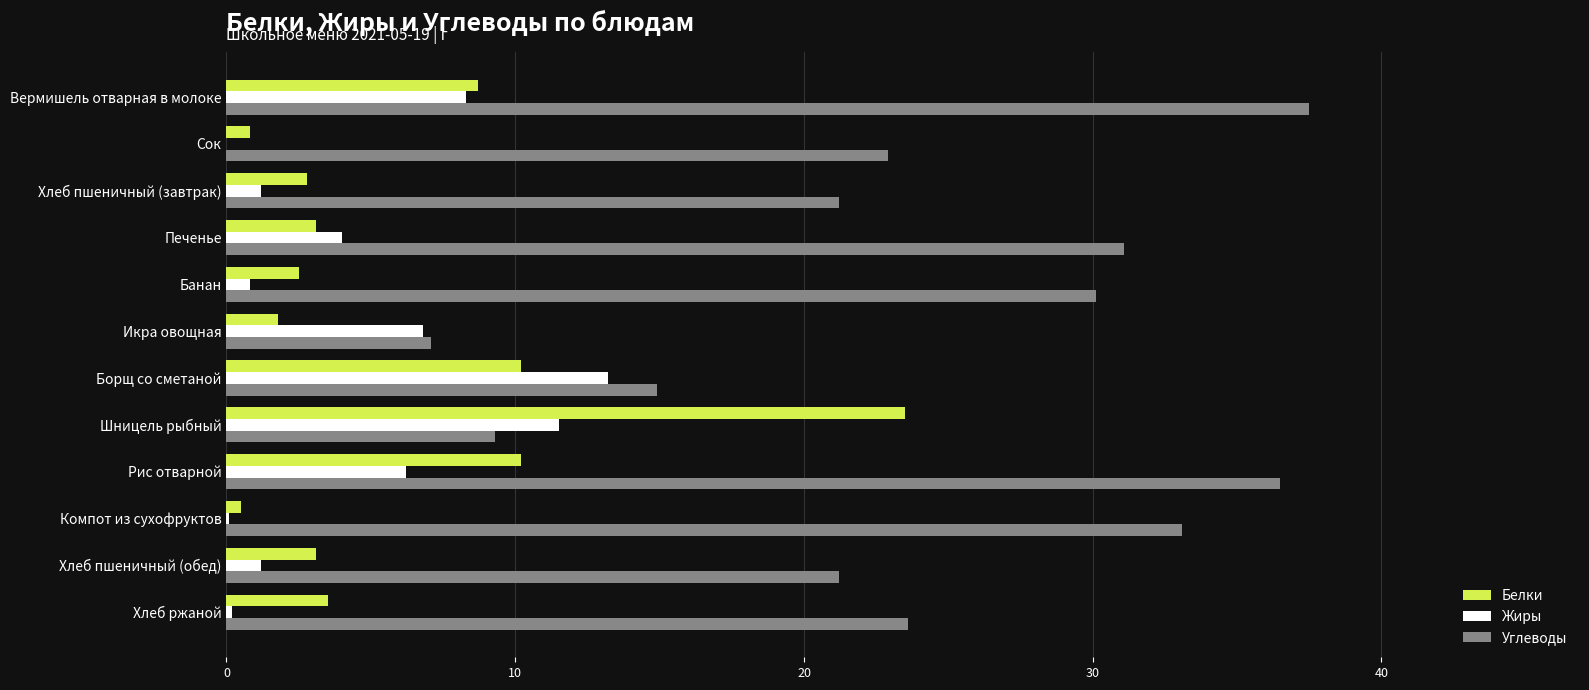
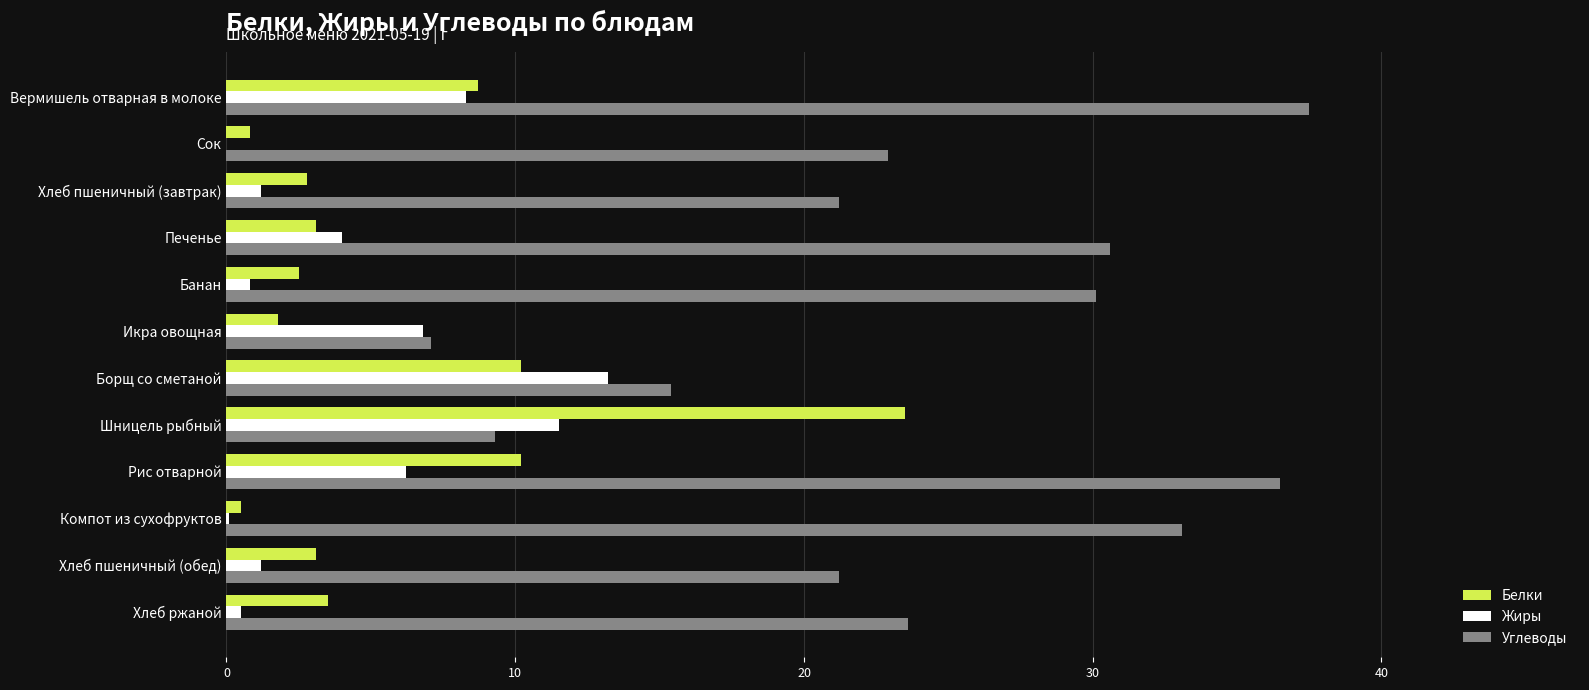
Углеводы, Печенье: 31.1 -> 30.6
Углеводы, Борщ со сметаной: 14.9 -> 15.4
Жиры, Хлеб ржаной: 0.2 -> 0.5
